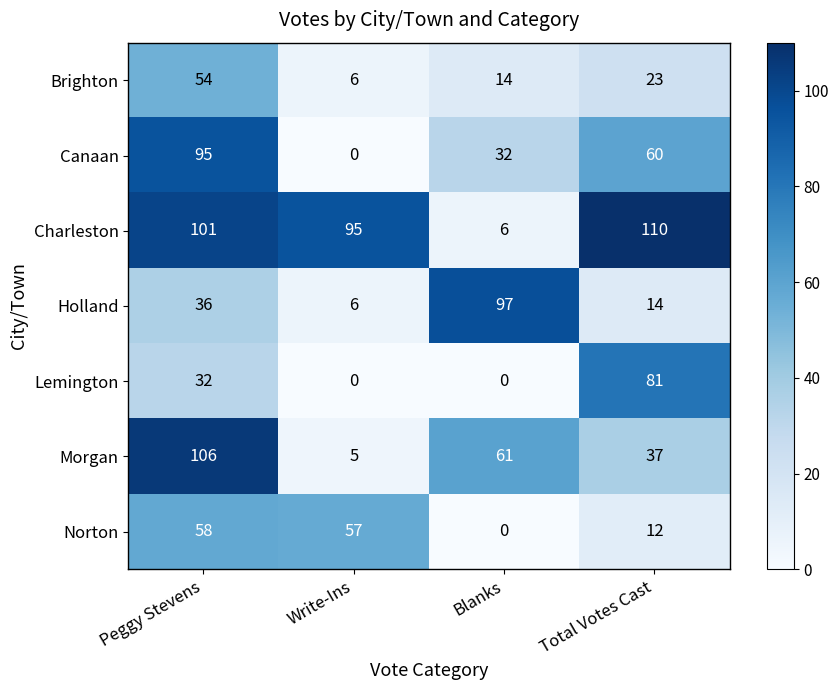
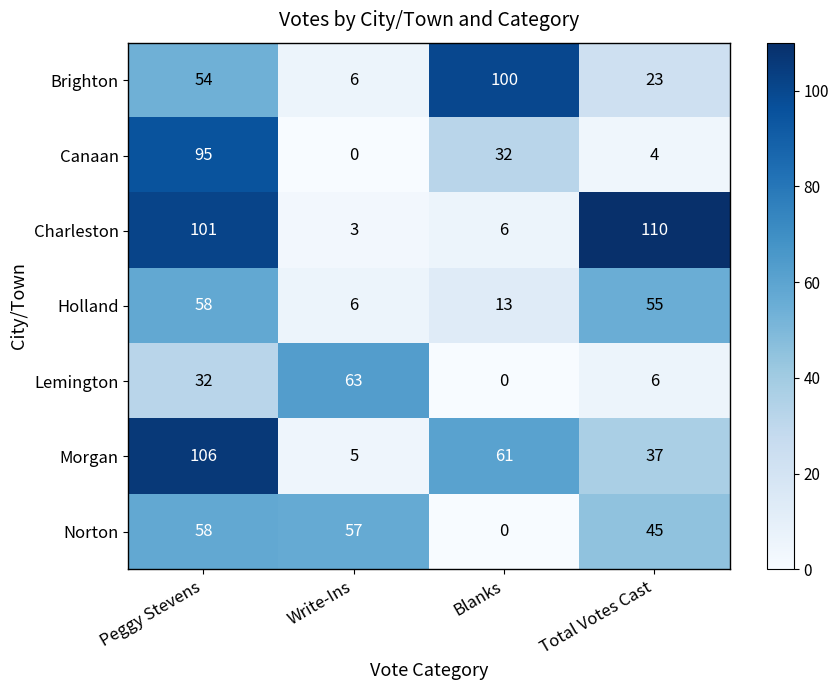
Brighton, Blanks: 14 -> 100
Canaan, Total Votes Cast: 60 -> 4
Charleston, Write-Ins: 95 -> 3
Holland, Peggy Stevens: 36 -> 58
Holland, Blanks: 97 -> 13
Holland, Total Votes Cast: 14 -> 55
Lemington, Write-Ins: 0 -> 63
Lemington, Total Votes Cast: 81 -> 6
Norton, Total Votes Cast: 12 -> 45
